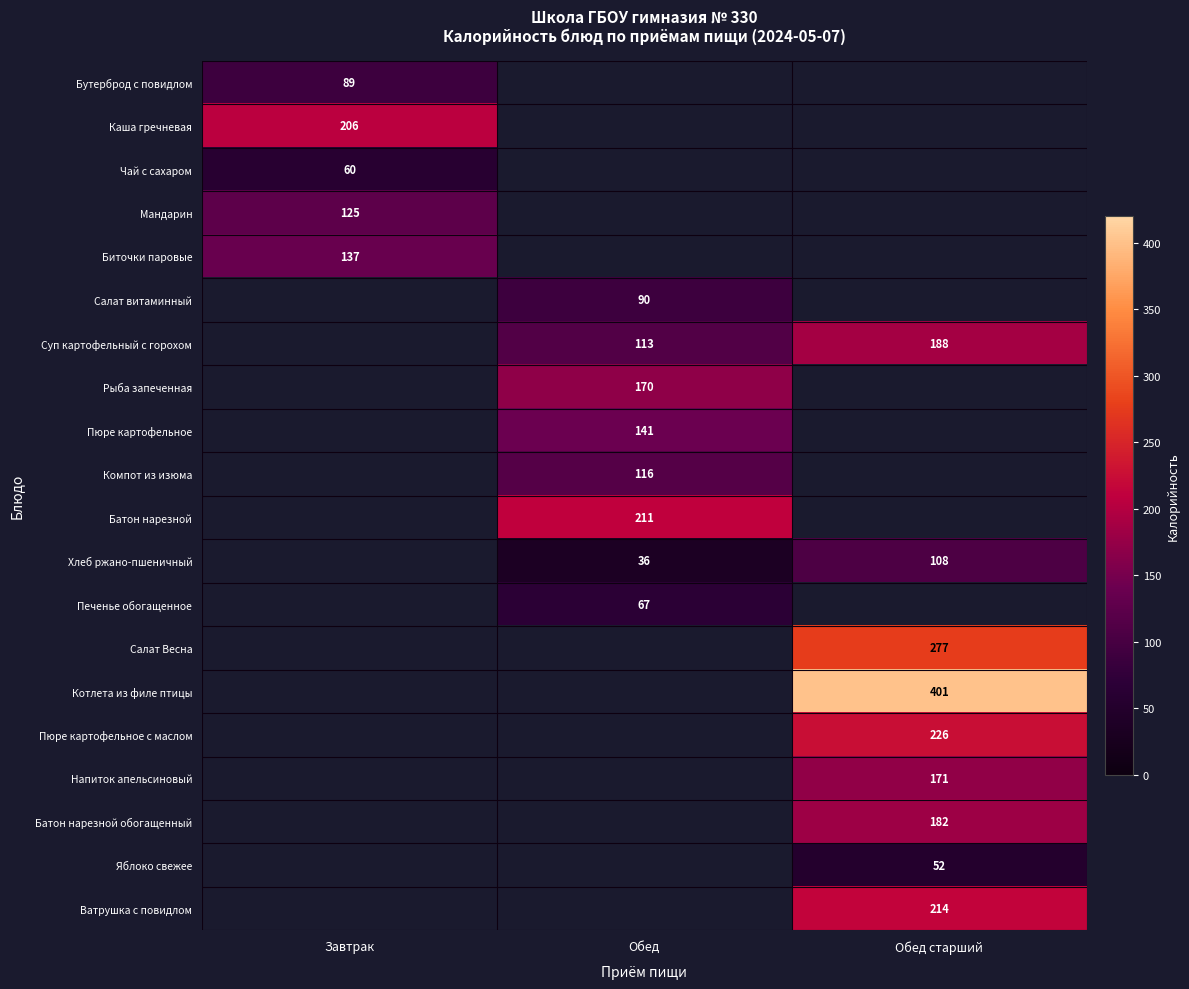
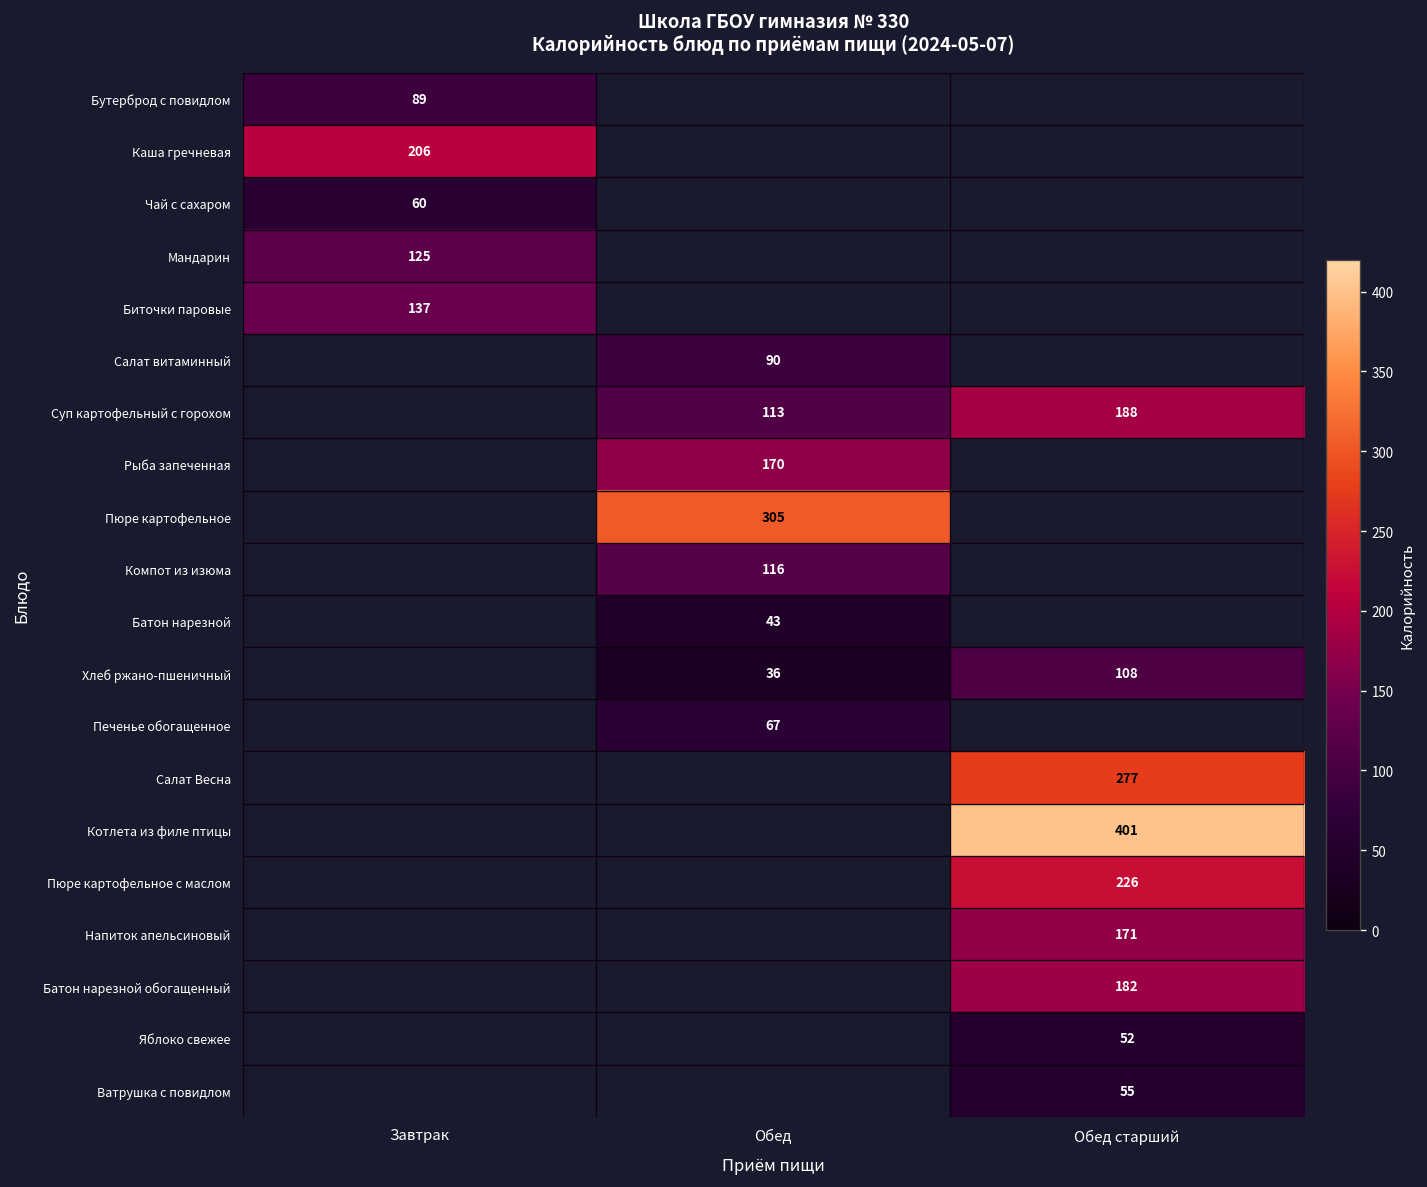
Пюре картофельное, Обед: 141 -> 305
Батон нарезной, Обед: 211 -> 43
Ватрушка с повидлом, Обед старший: 214 -> 55
